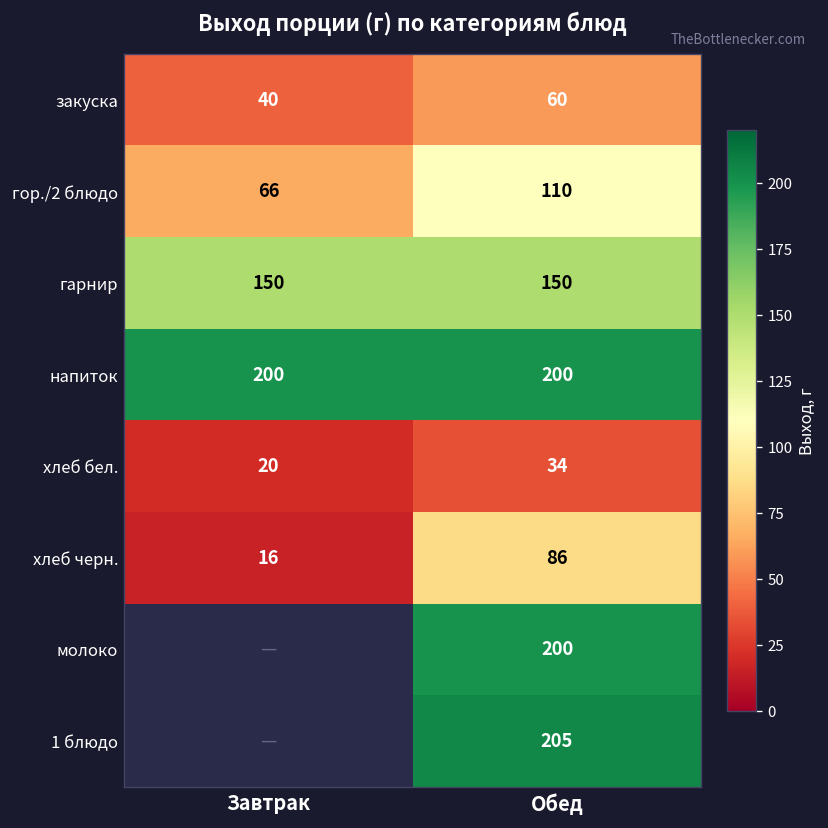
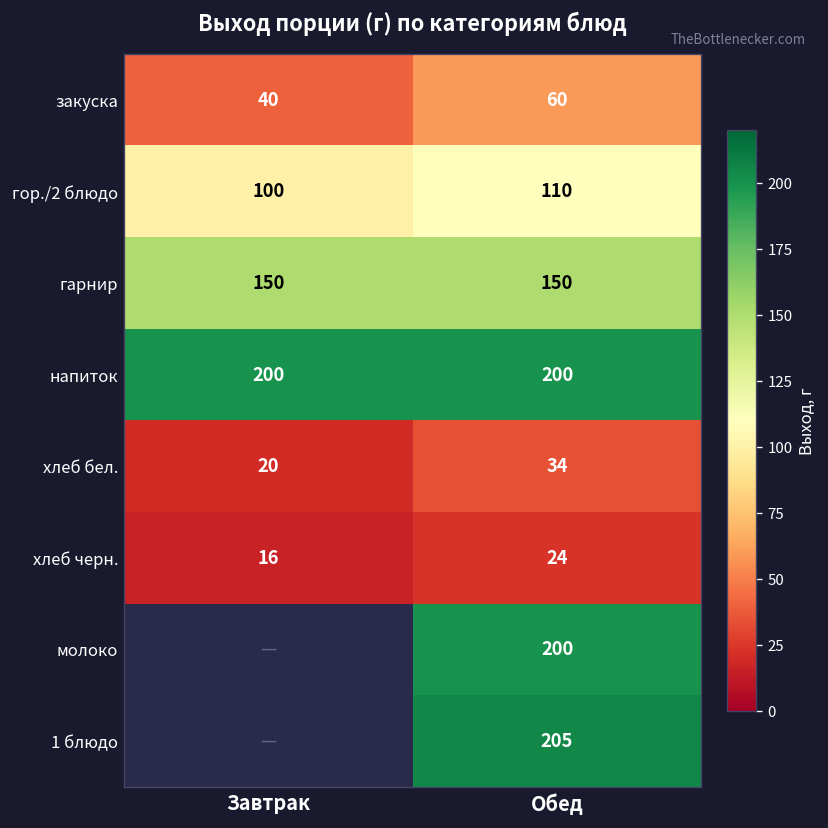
гор./2 блюдо, Завтрак: 66 -> 100
хлеб черн., Обед: 86 -> 24
